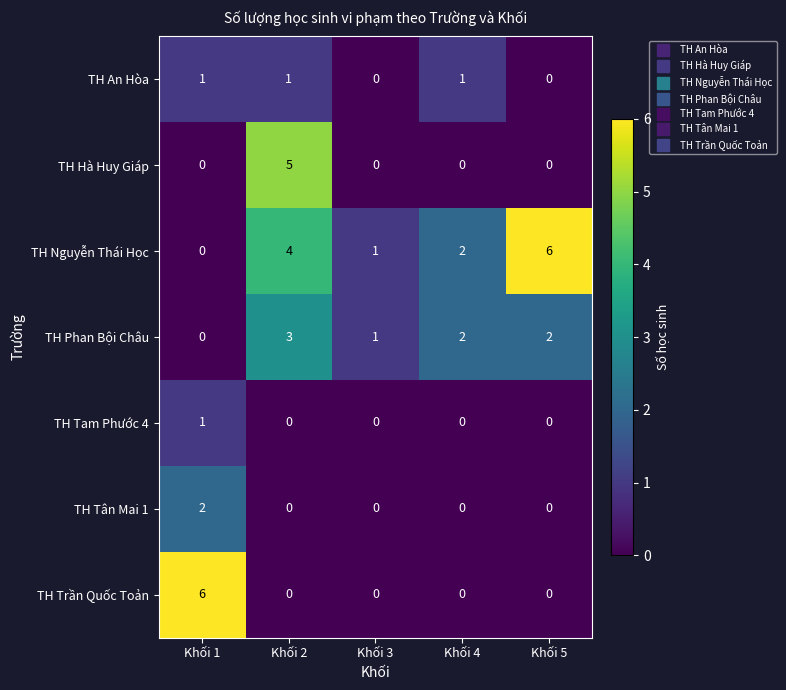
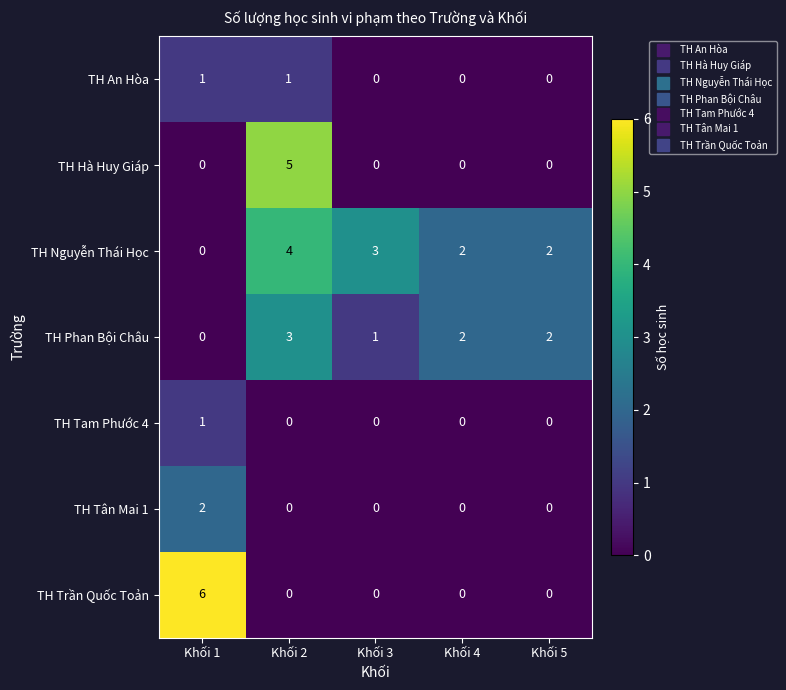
TH An Hòa, Khối 4: 1 -> 0
TH Nguyễn Thái Học, Khối 3: 1 -> 3
TH Nguyễn Thái Học, Khối 5: 6 -> 2
